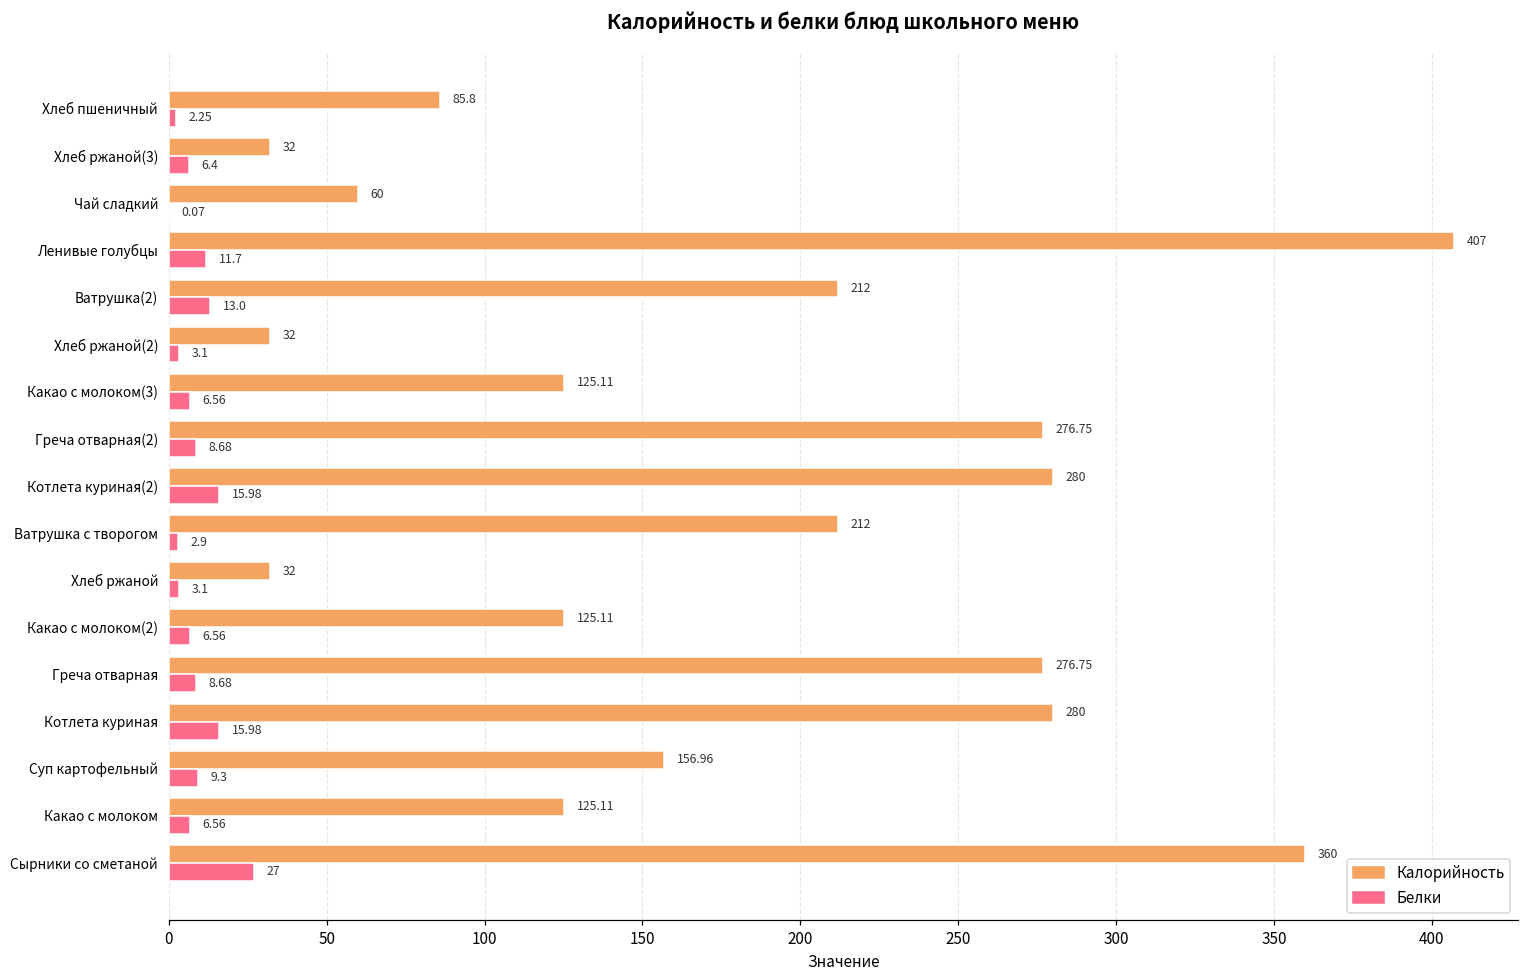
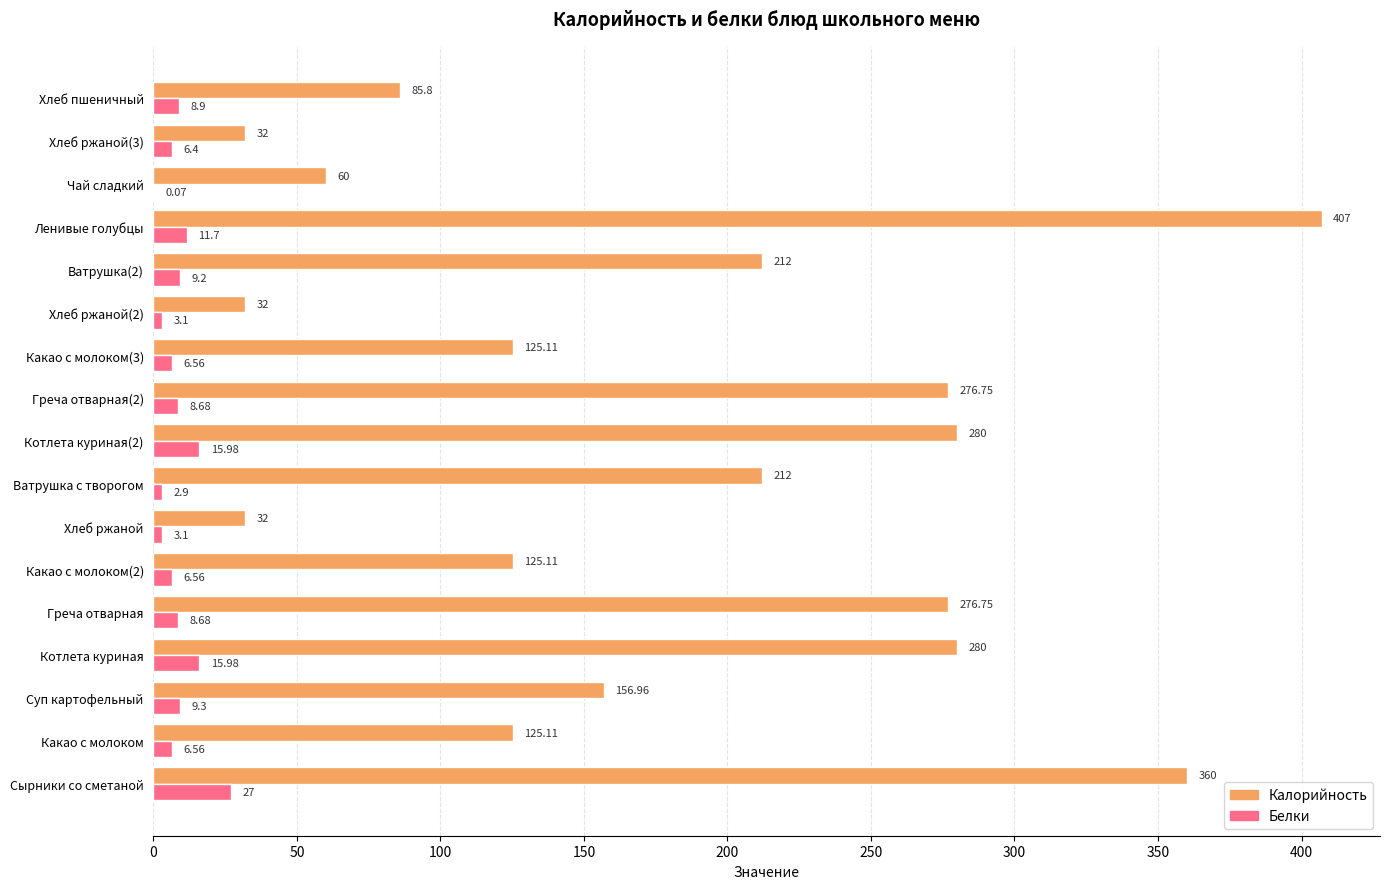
Белки, Хлеб пшеничный: 2.25 -> 8.9
Белки, Ватрушка(2): 13.0 -> 9.2
